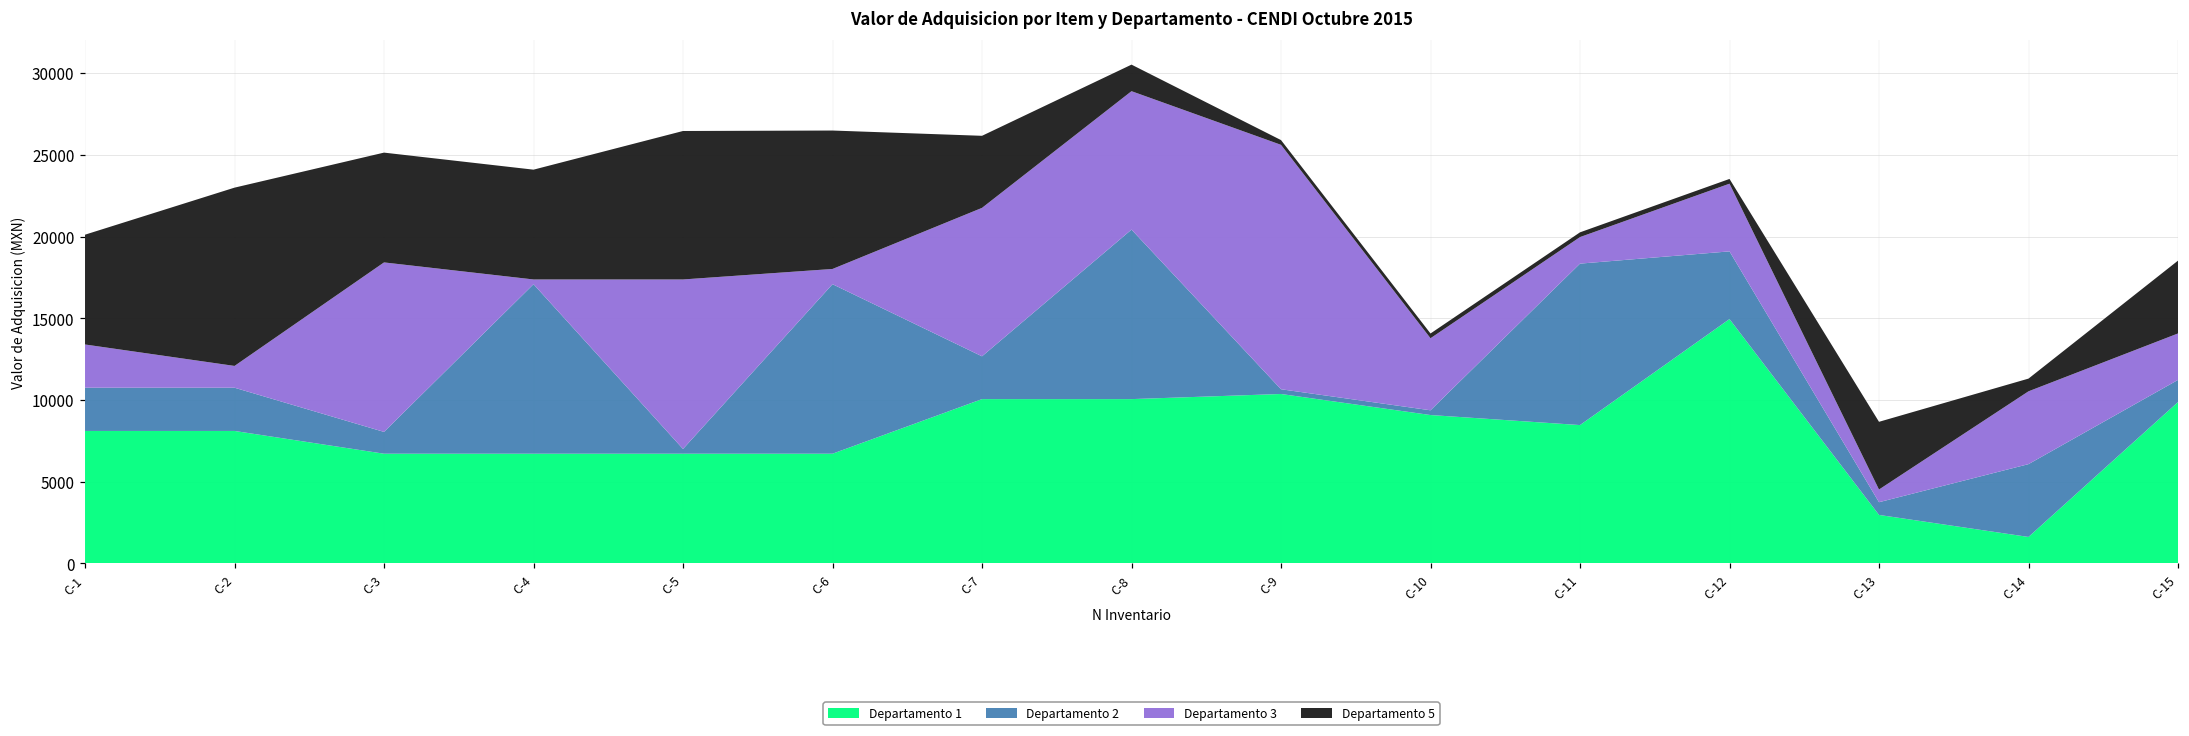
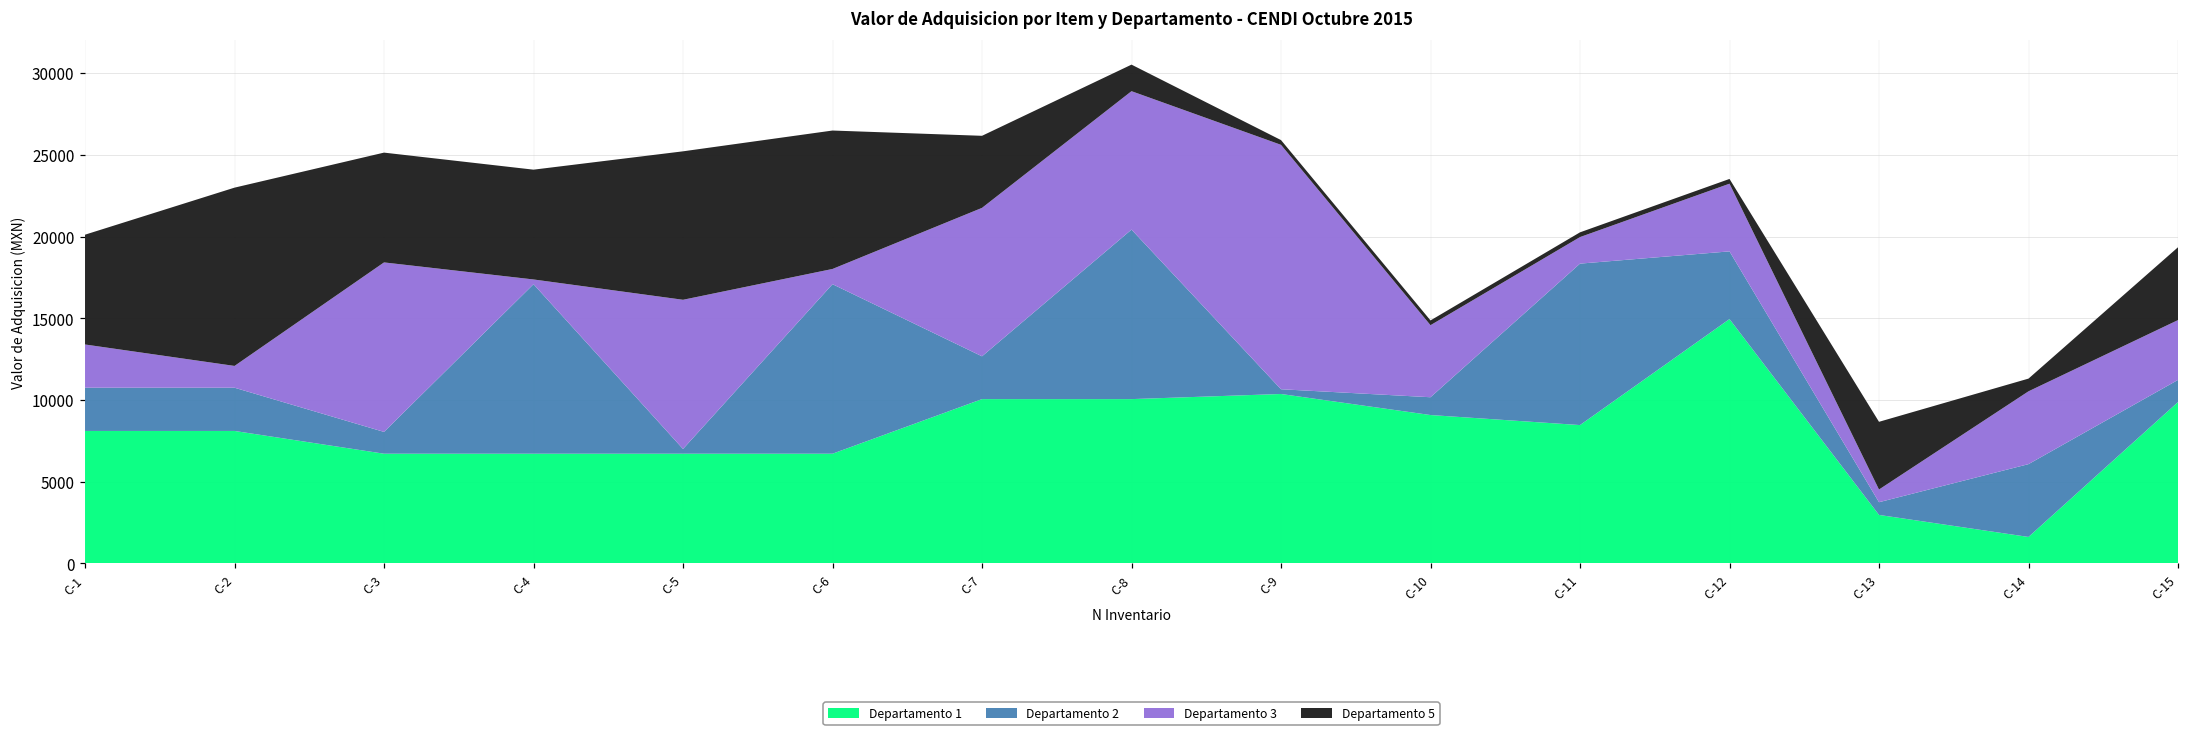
Departamento 3, C-5: 10400 -> 9100
Departamento 2, C-10: 300 -> 1100
Departamento 3, C-15: 2800 -> 3700
